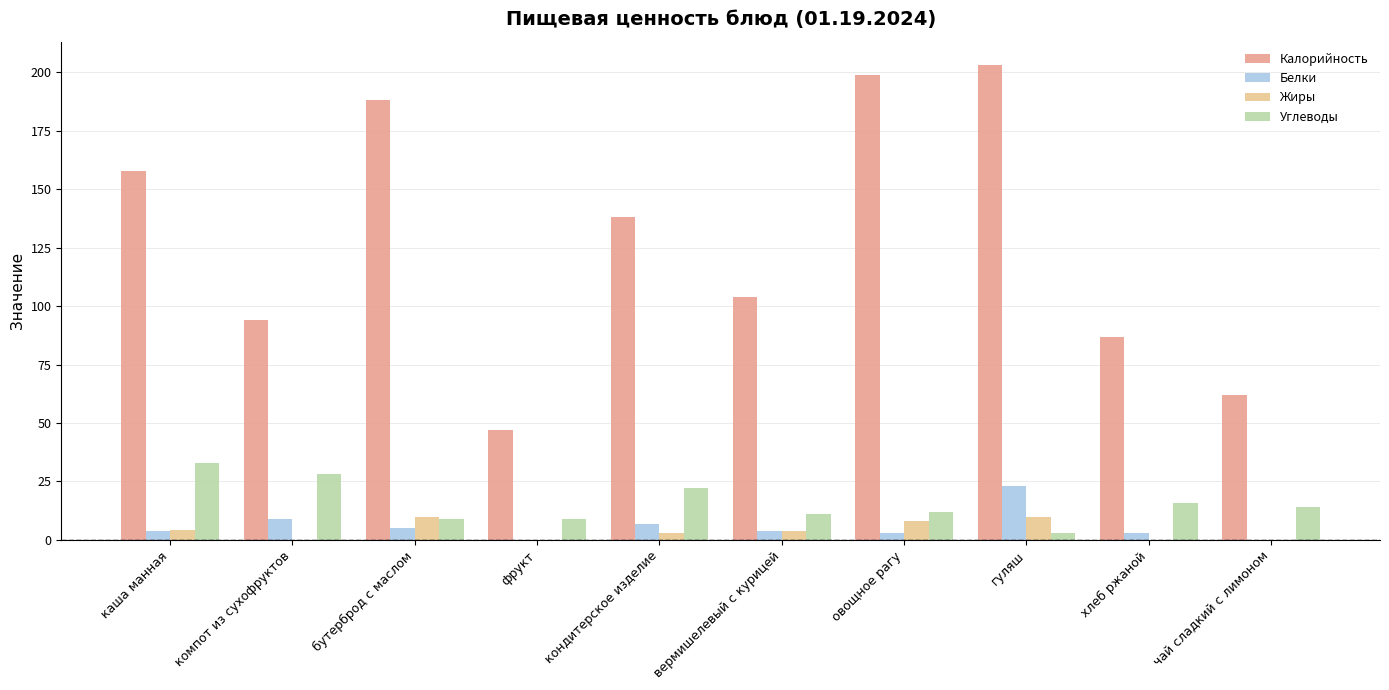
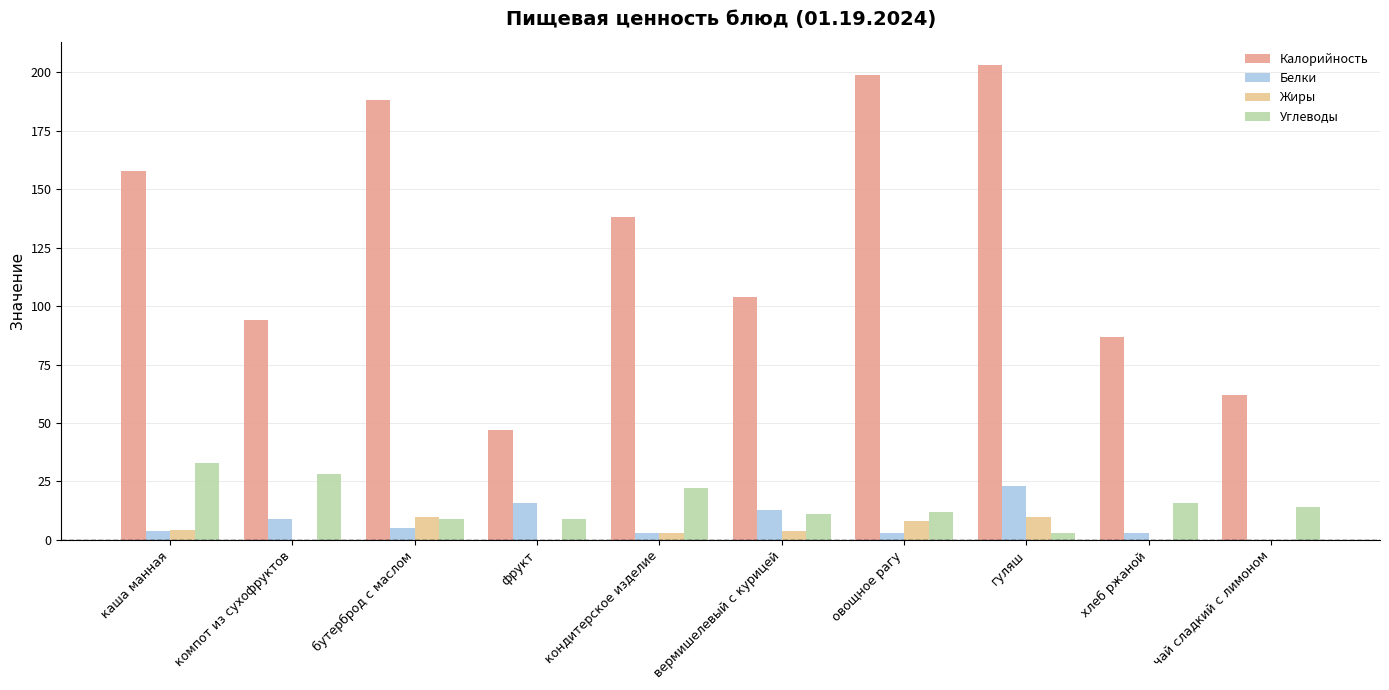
Белки, фрукт: 0 -> 16
Белки, кондитерское изделие: 7 -> 3
Белки, вермишелевый с курицей: 4 -> 13
